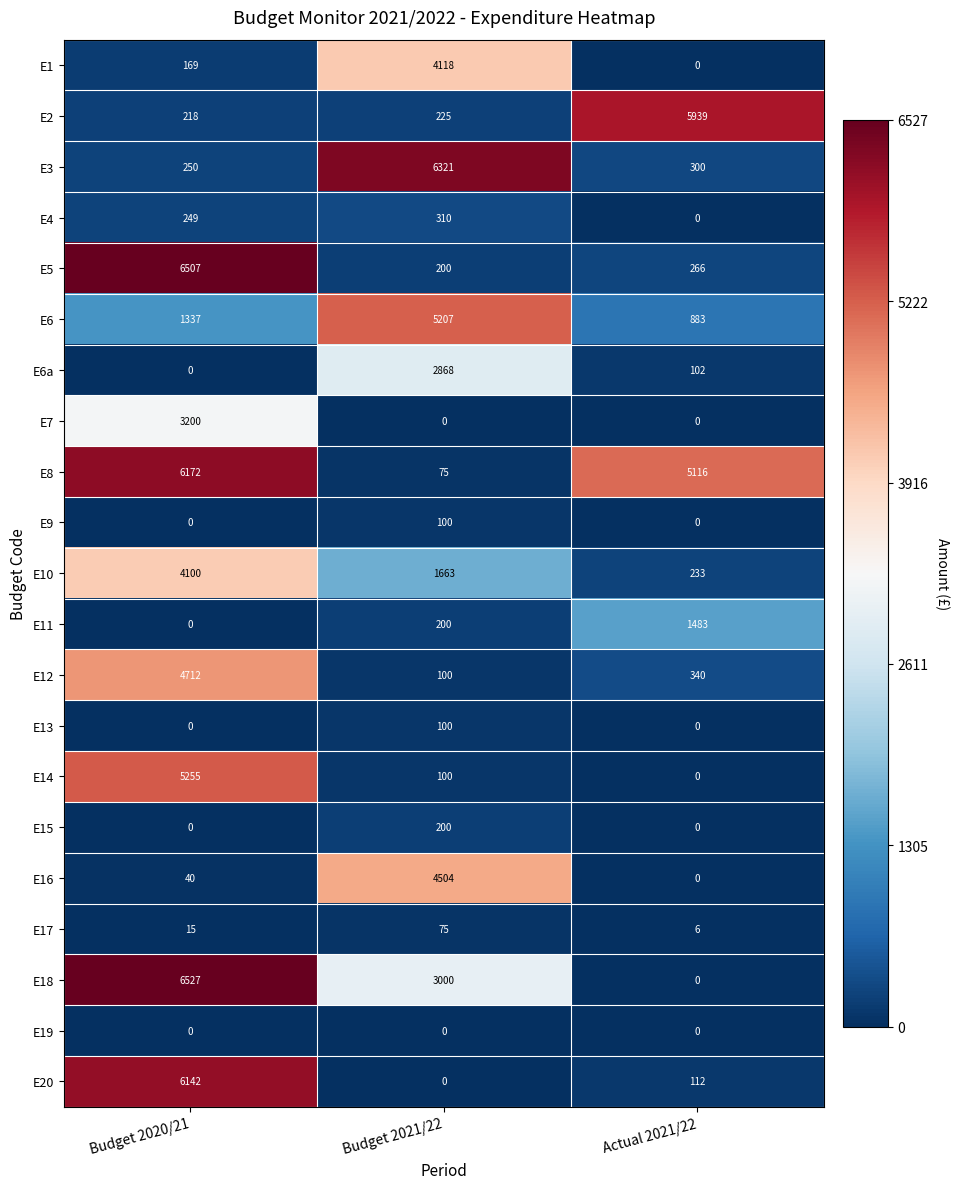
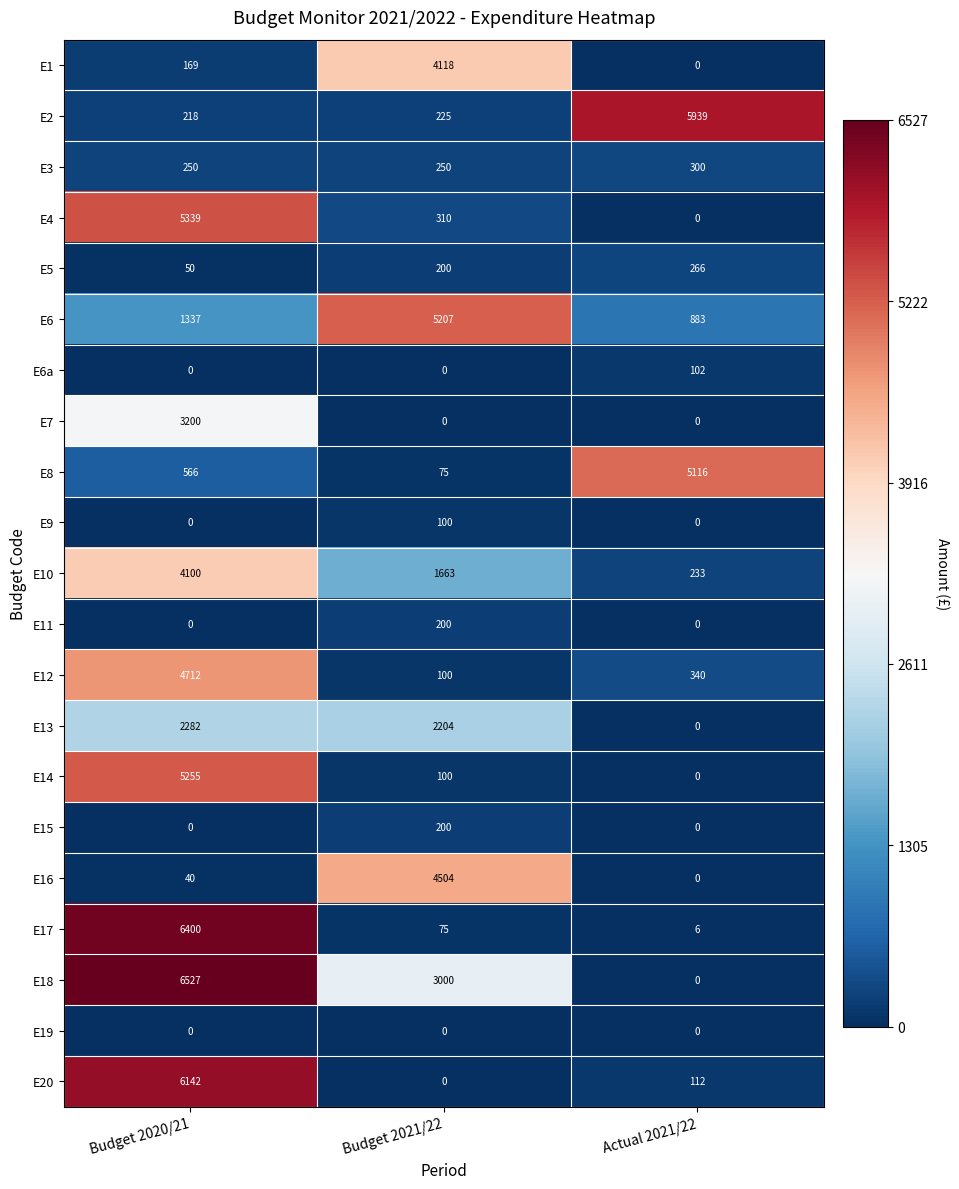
E3, Budget 2021/22: 6321 -> 250
E4, Budget 2020/21: 249 -> 5339
E5, Budget 2020/21: 6507 -> 50
E6a, Budget 2021/22: 2868 -> 0
E8, Budget 2020/21: 6172 -> 566
E11, Actual 2021/22: 1483 -> 0
E13, Budget 2020/21: 0 -> 2282
E13, Budget 2021/22: 100 -> 2204
E17, Budget 2020/21: 15 -> 6400
